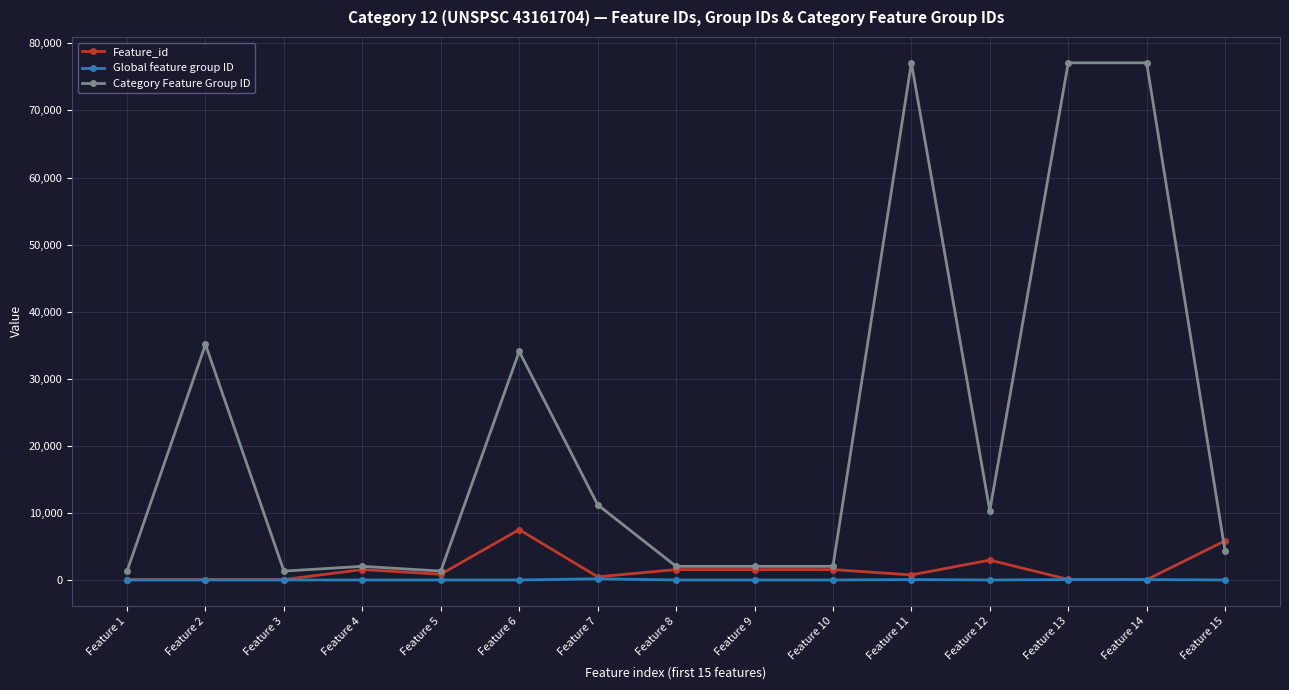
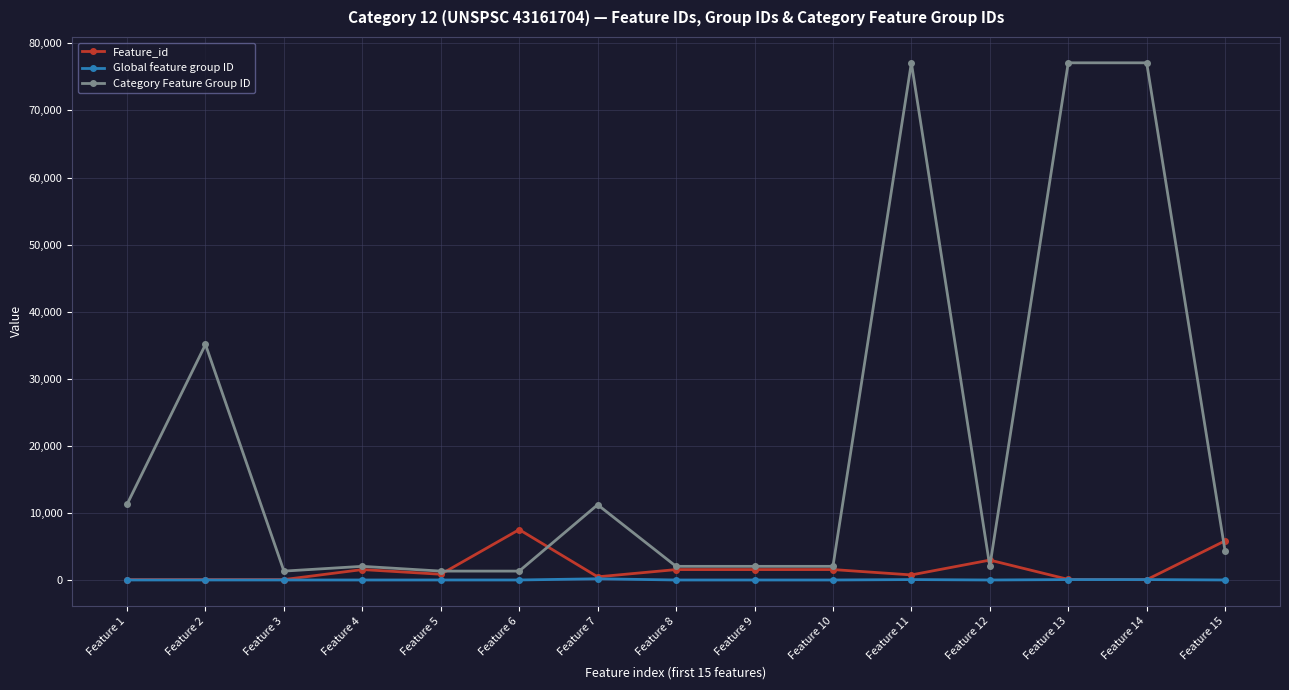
Category Feature Group ID, Feature 1: 1,000 -> 11,000
Category Feature Group ID, Feature 6: 34,000 -> 1,000
Category Feature Group ID, Feature 12: 10,000 -> 2,000
